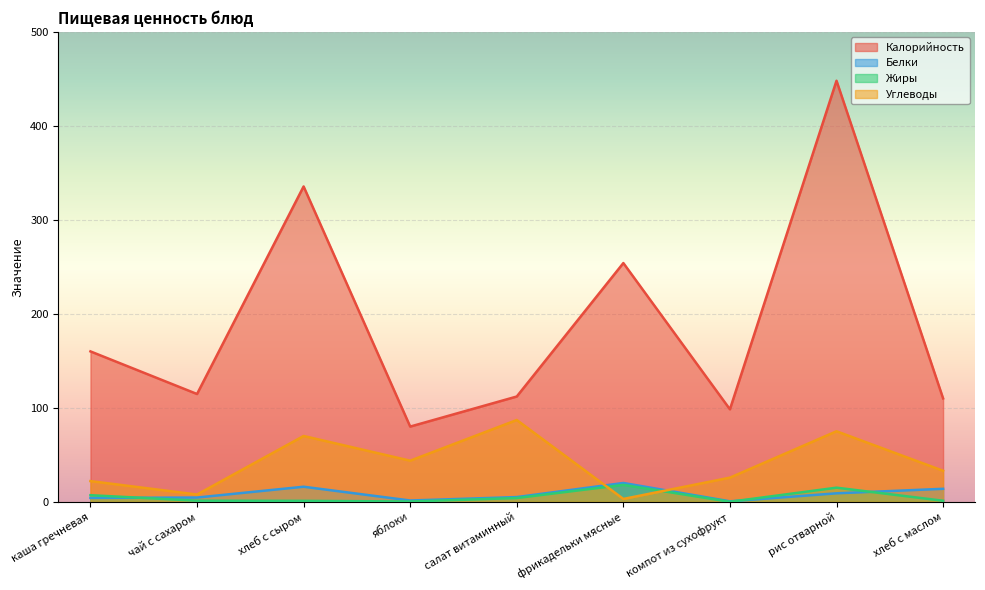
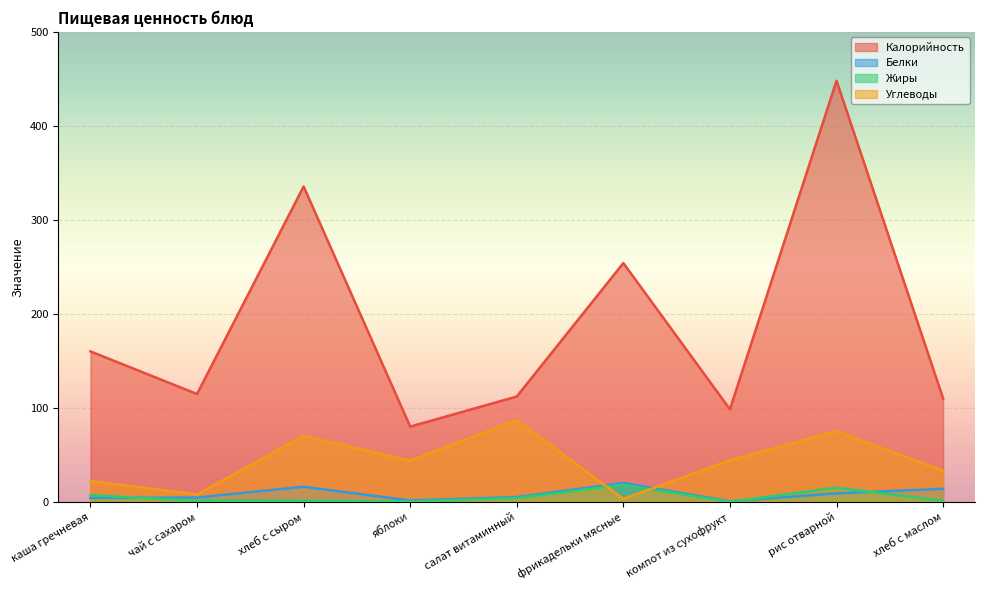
Углеводы, компот из сухофрукт: 30 -> 40
